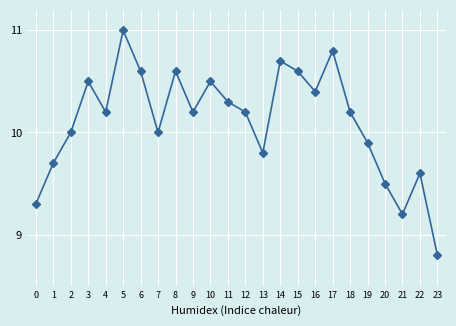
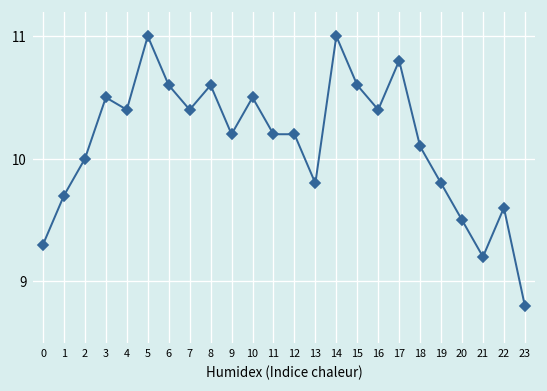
4: 10.2 -> 10.4
7: 10.0 -> 10.4
11: 10.3 -> 10.2
14: 10.7 -> 11.0
18: 10.2 -> 10.1
19: 9.9 -> 9.8
